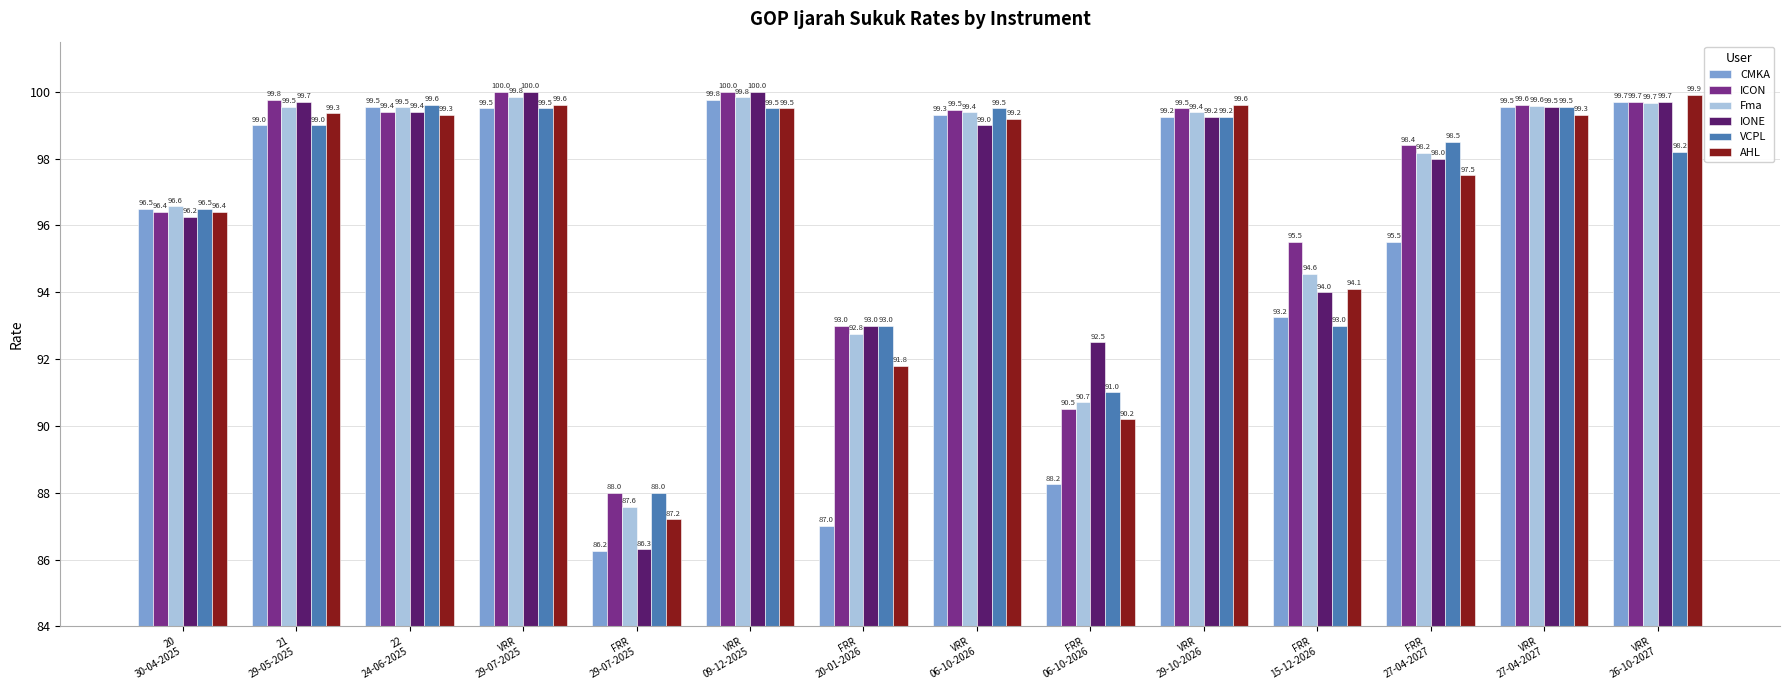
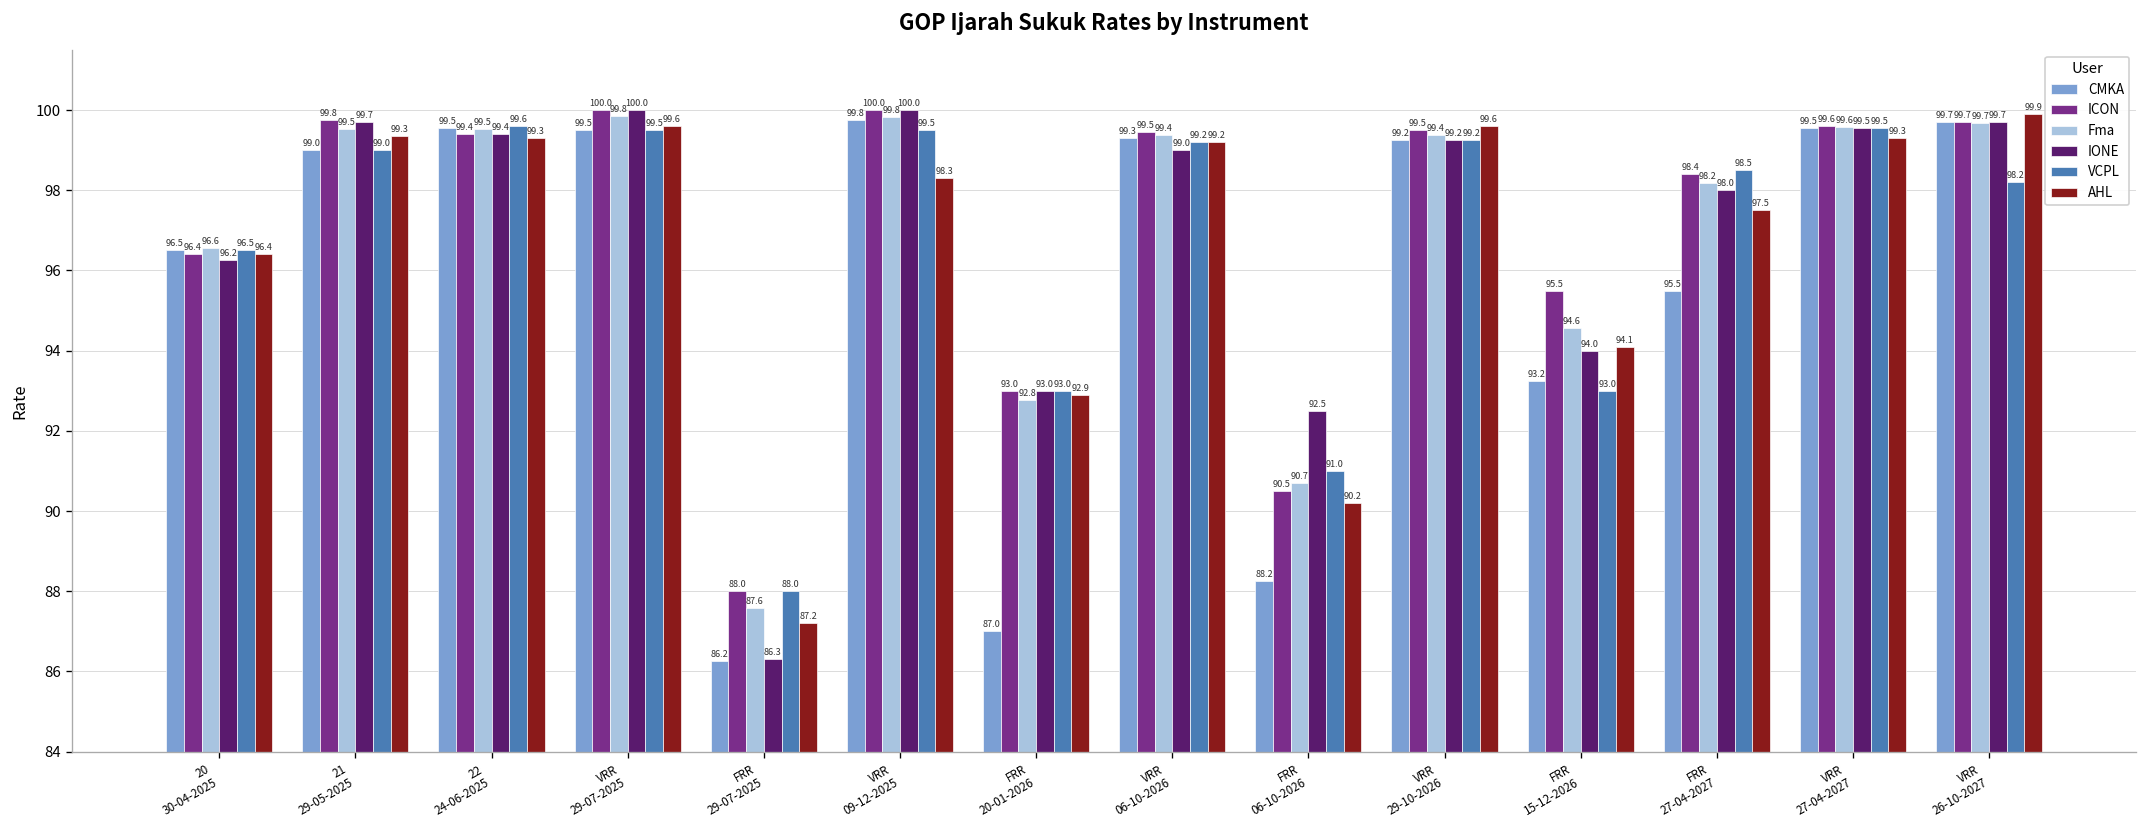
AHL, VRR 09-12-2025: 99.5 -> 98.3
AHL, FRR 20-01-2026: 91.8 -> 92.9
VCPL, VRR 06-10-2026: 99.5 -> 99.2
